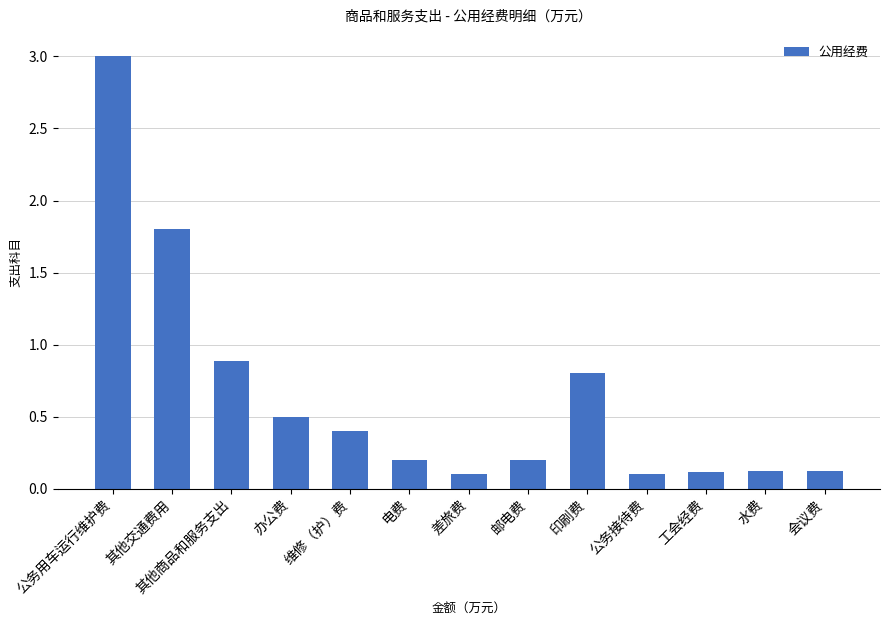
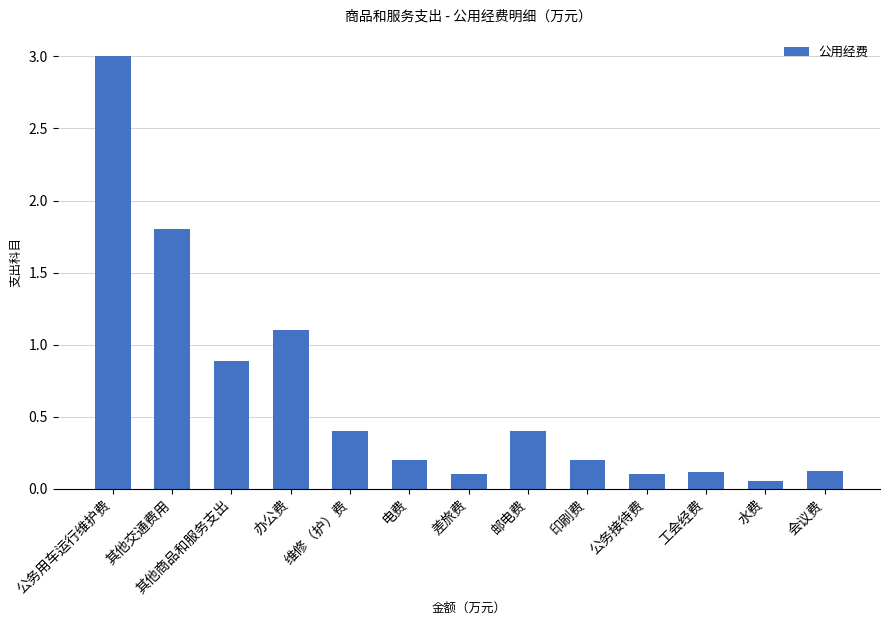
办公费: 0.5 -> 1.1
邮电费: 0.2 -> 0.4
印刷费: 0.8 -> 0.2
水费: 0.12 -> 0.05
